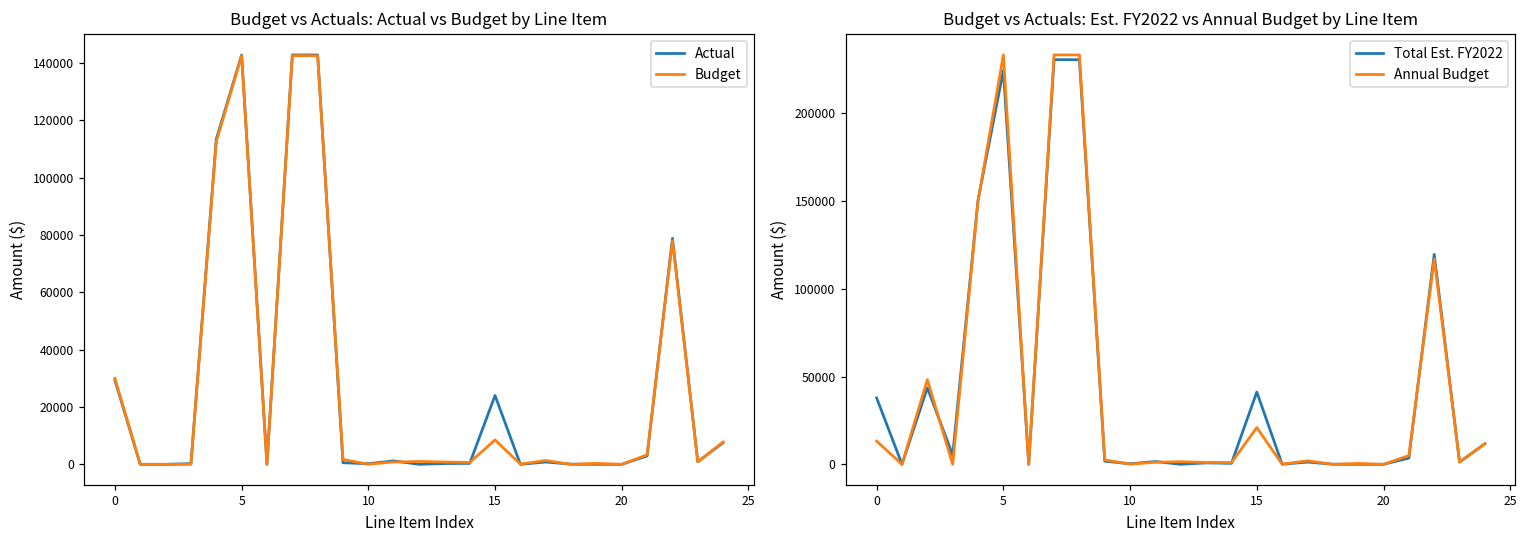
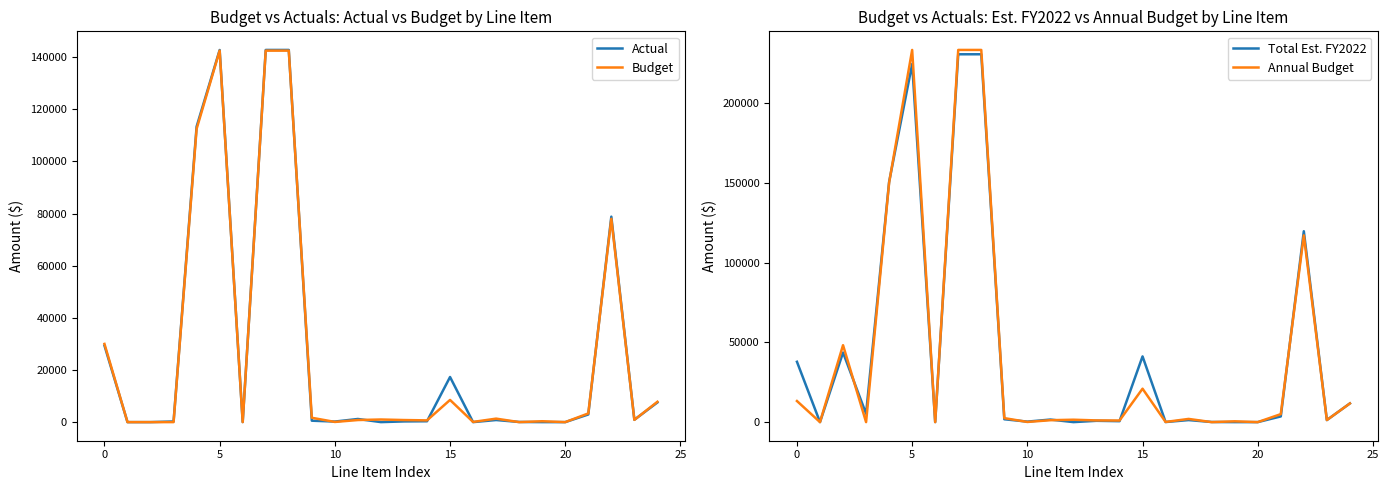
Budget vs Actuals: Actual vs Budget by Line Item, Actual, 15: 24000 -> 17000
